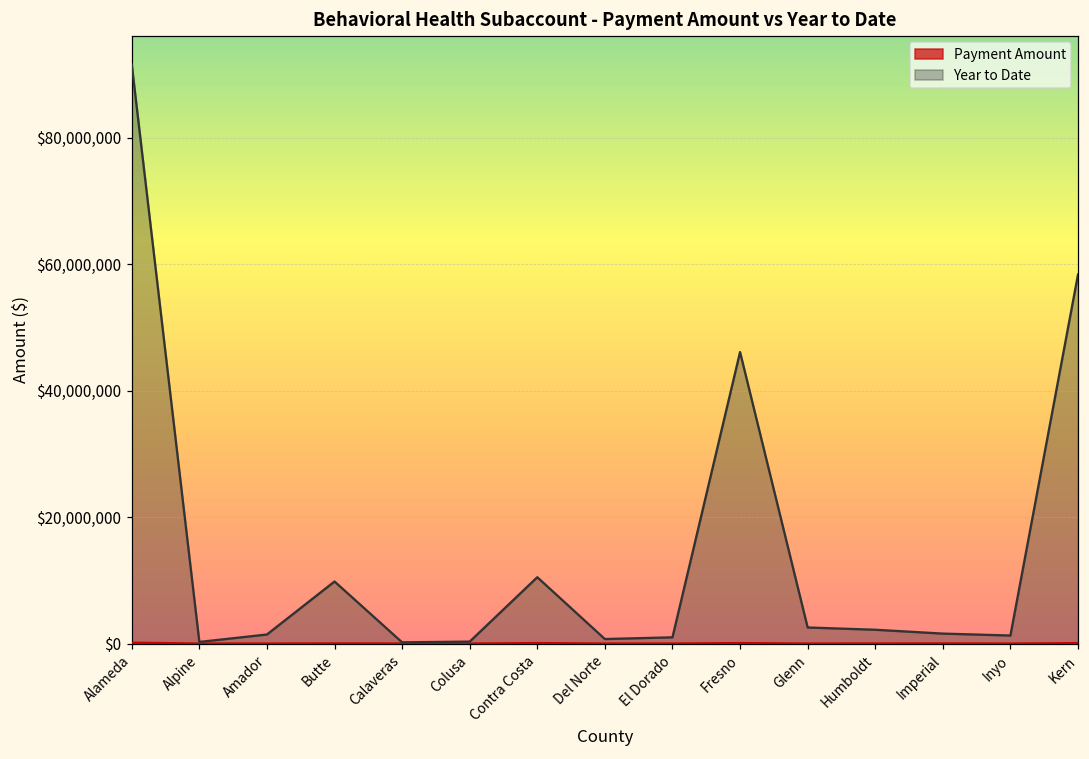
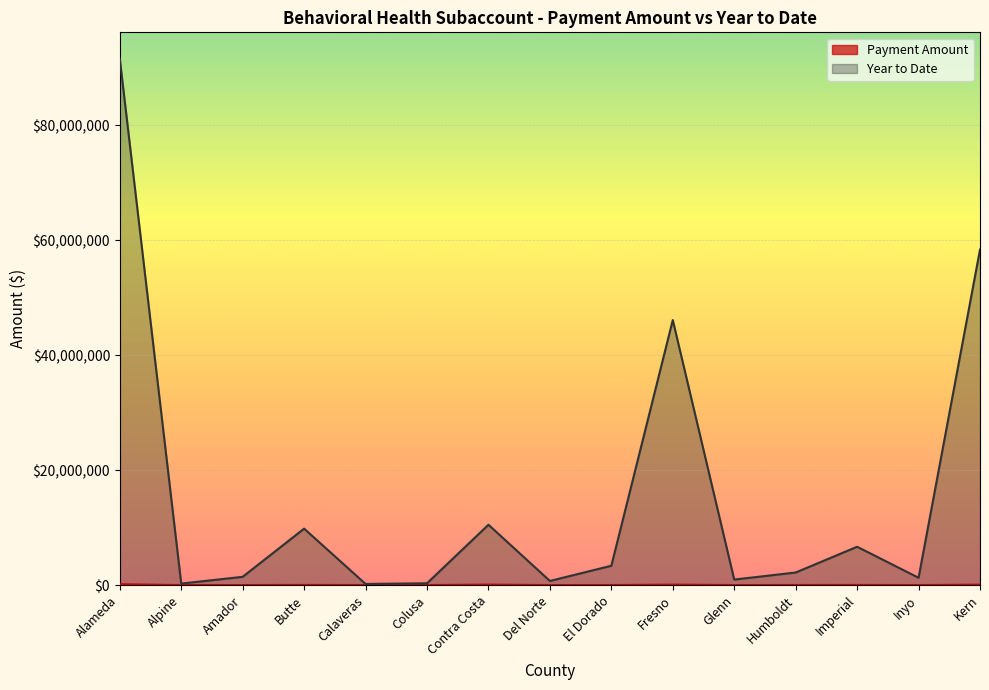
Year to Date, El Dorado: $1,000,000 -> $3,000,000
Year to Date, Glenn: $3,000,000 -> $1,000,000
Year to Date, Imperial: $2,000,000 -> $7,000,000
